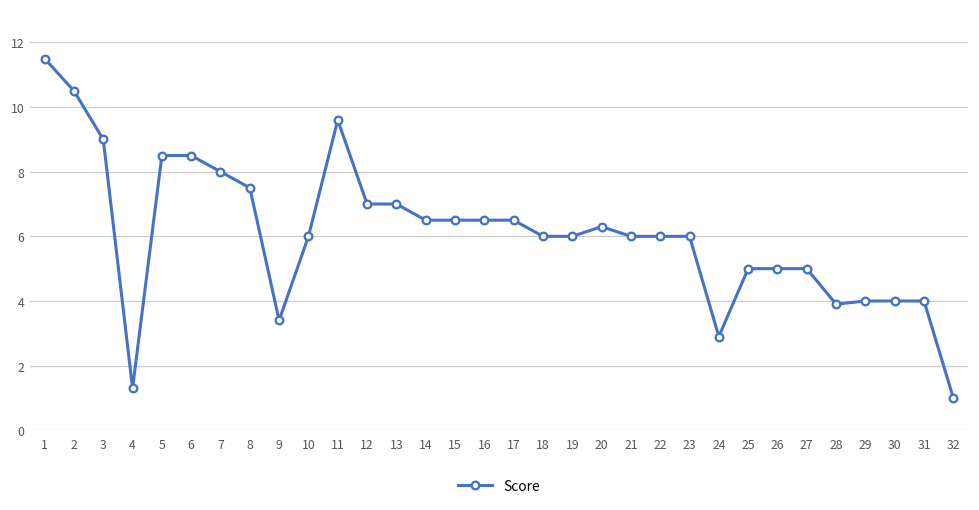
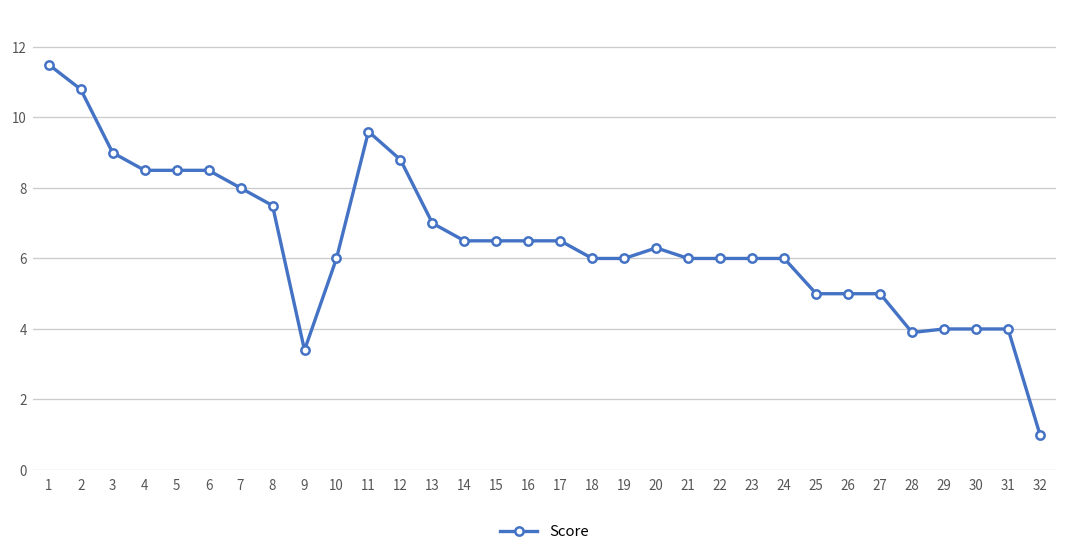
2: 10.5 -> 10.8
4: 1.3 -> 8.5
12: 7.0 -> 8.8
24: 2.9 -> 6.0
